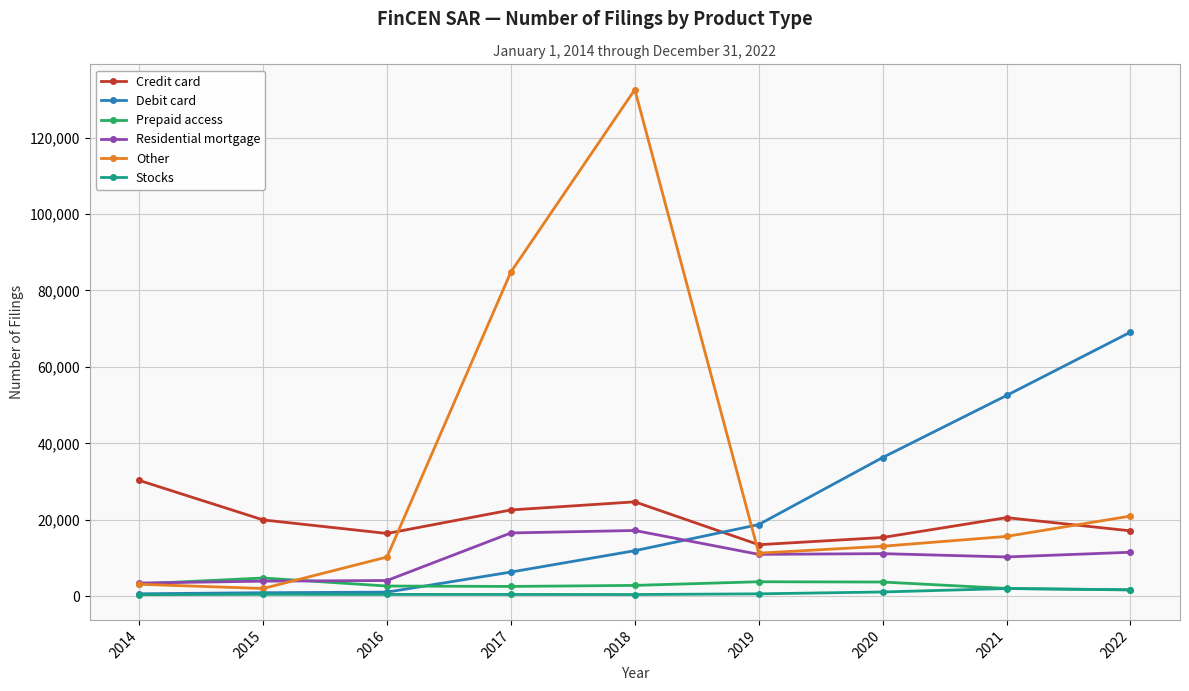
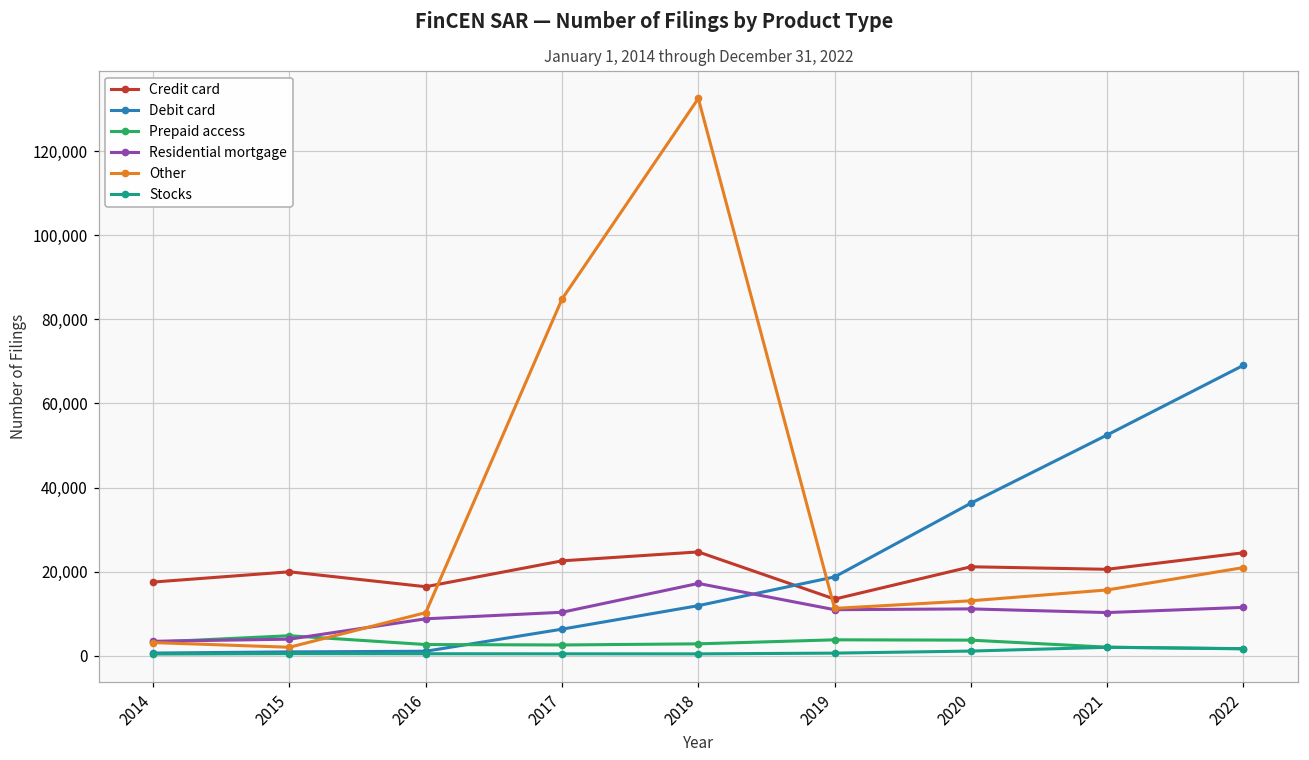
Credit card, 2014: 30,000 -> 18,000
Residential mortgage, 2016: 4,000 -> 9,000
Residential mortgage, 2017: 17,000 -> 10,000
Credit card, 2020: 15,000 -> 21,000
Credit card, 2022: 17,000 -> 24,000
